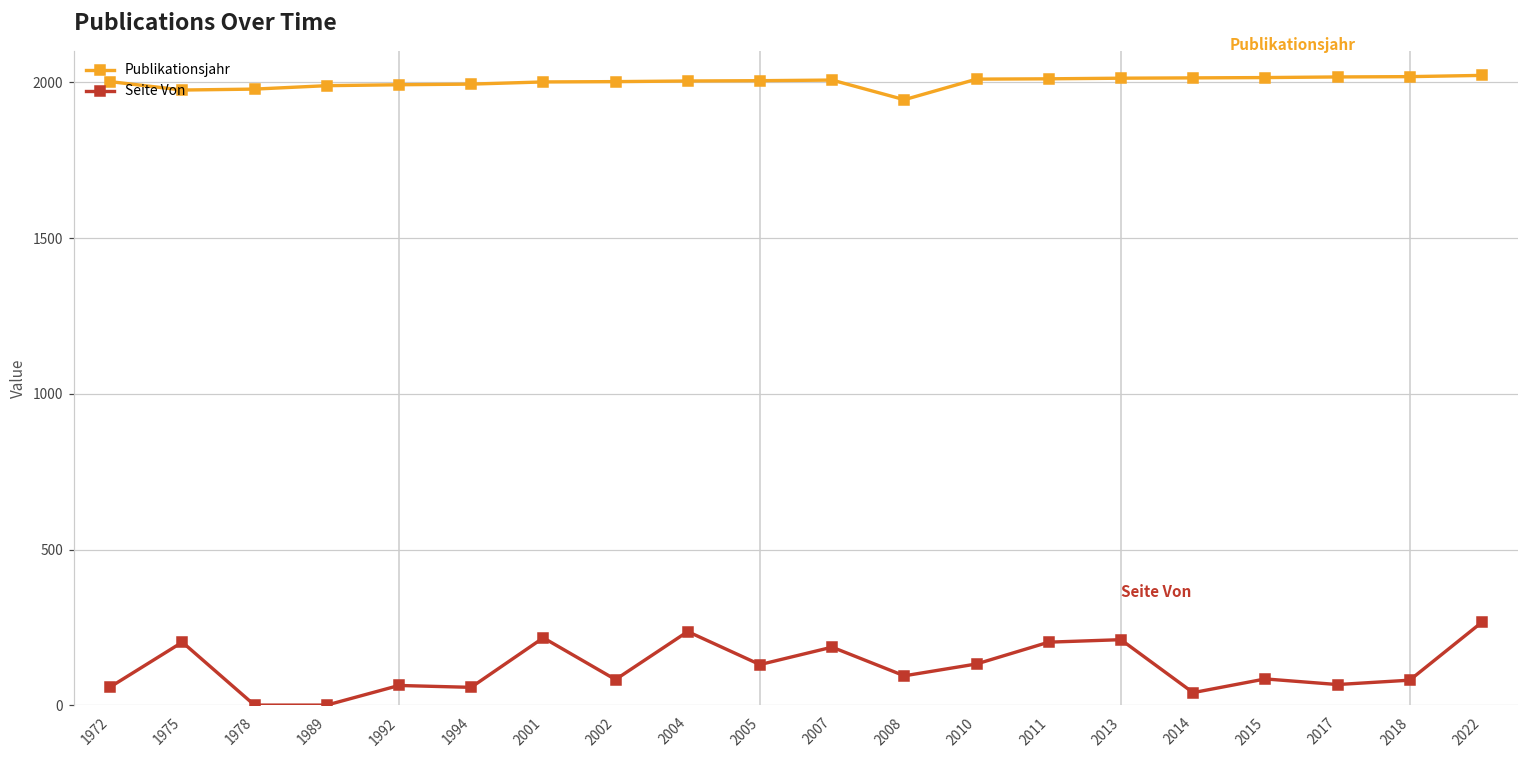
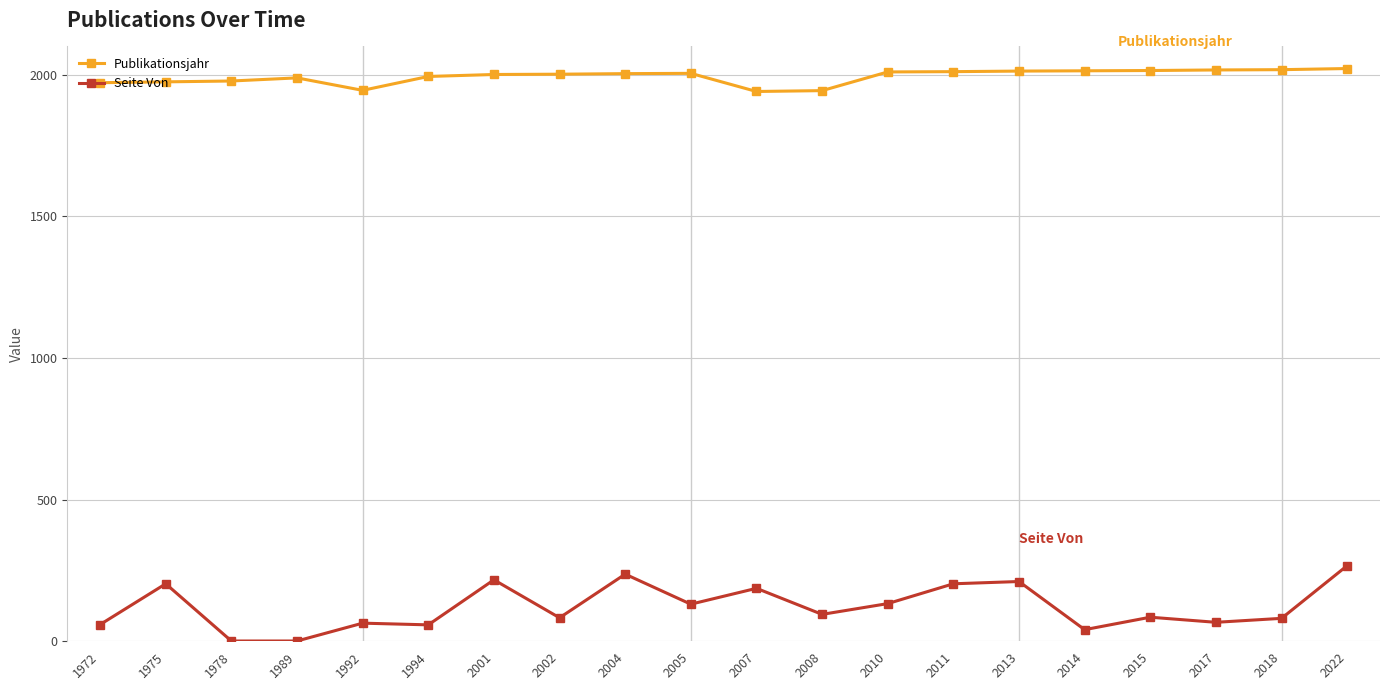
Publikationsjahr, 1972: 2000 -> 1970
Publikationsjahr, 1992: 1990 -> 1950
Publikationsjahr, 2007: 2010 -> 1940
